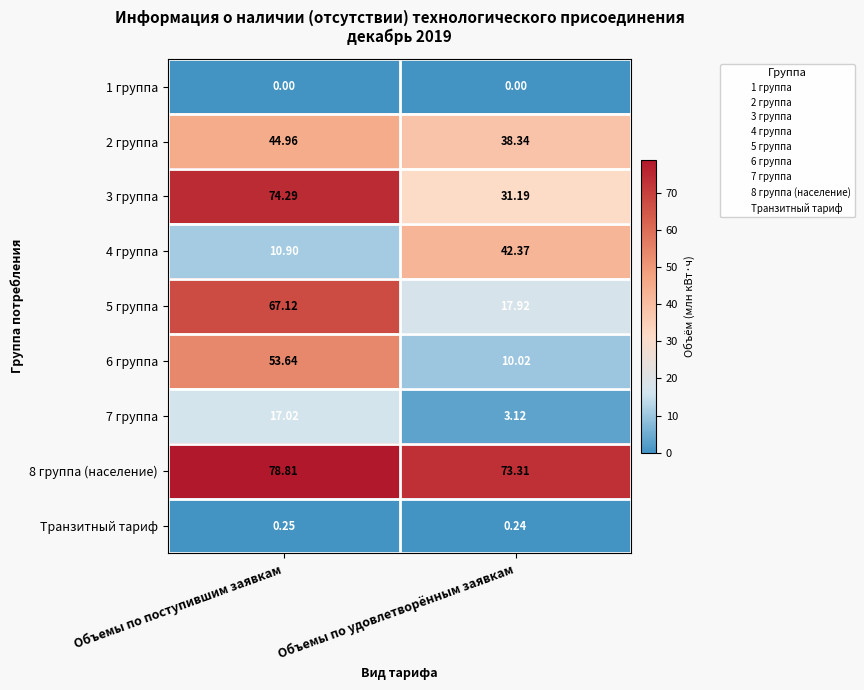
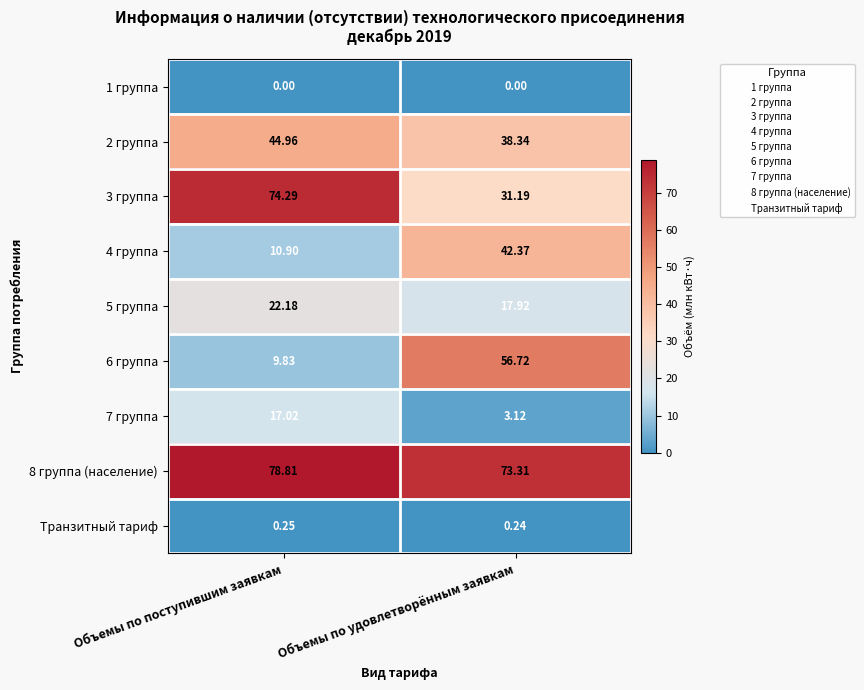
5 группа, Объемы по поступившим заявкам: 67.12 -> 22.18
6 группа, Объемы по поступившим заявкам: 53.64 -> 9.83
6 группа, Объемы по удовлетворённым заявкам: 10.02 -> 56.72
